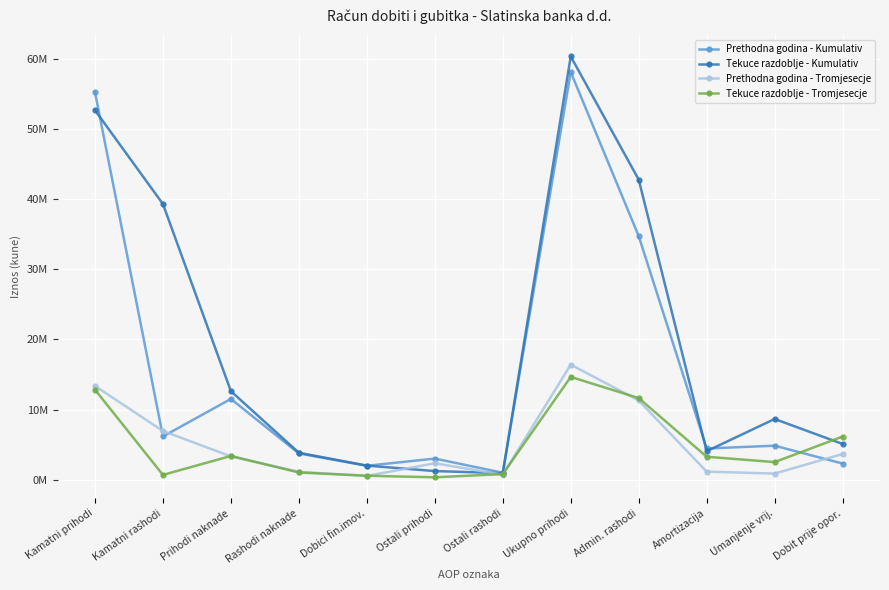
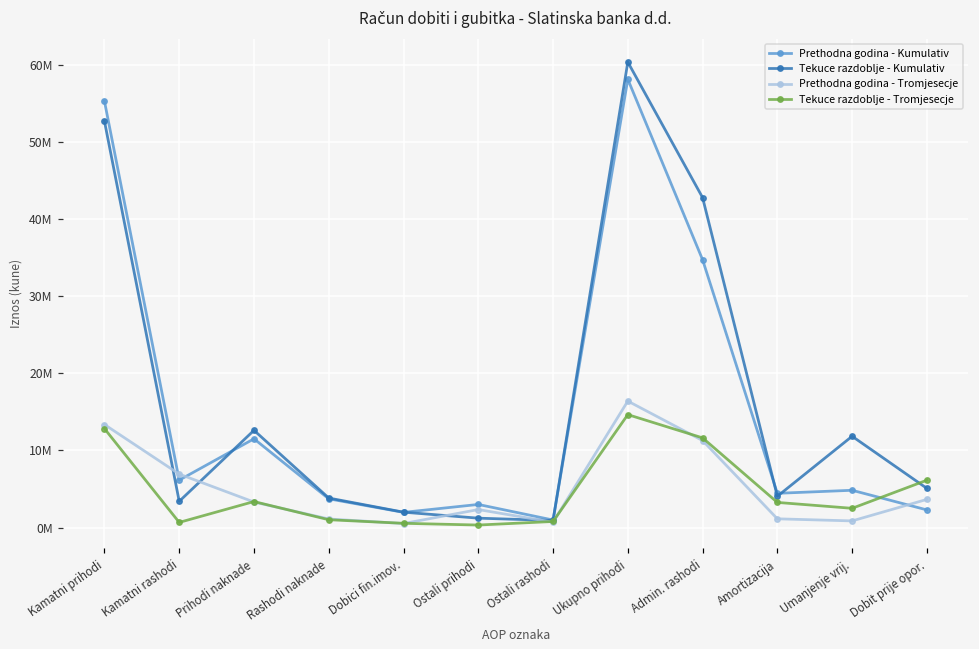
Tekuce razdoblje - Kumulativ, Kamatni rashodi: 39000000 -> 3000000
Tekuce razdoblje - Kumulativ, Umanjenje vrij.: 9000000 -> 12000000
